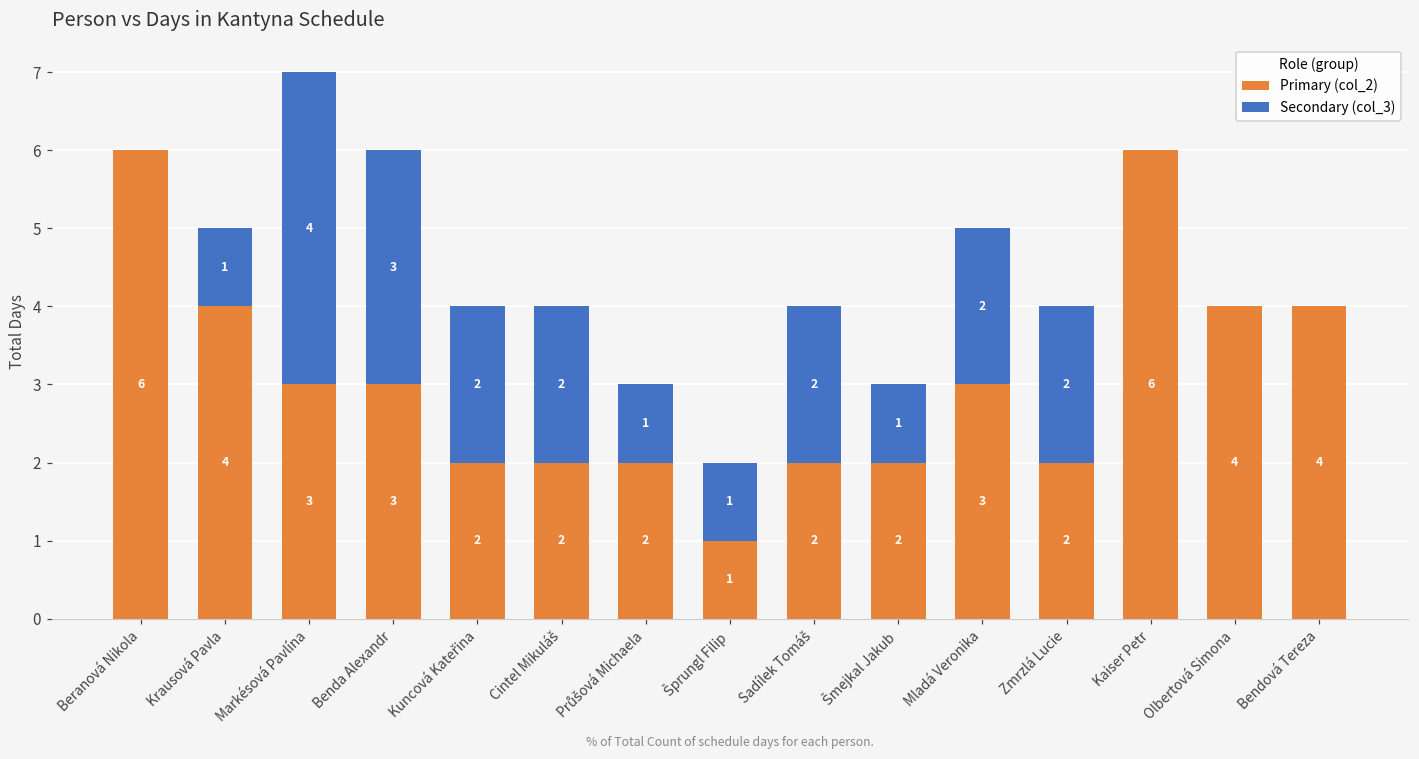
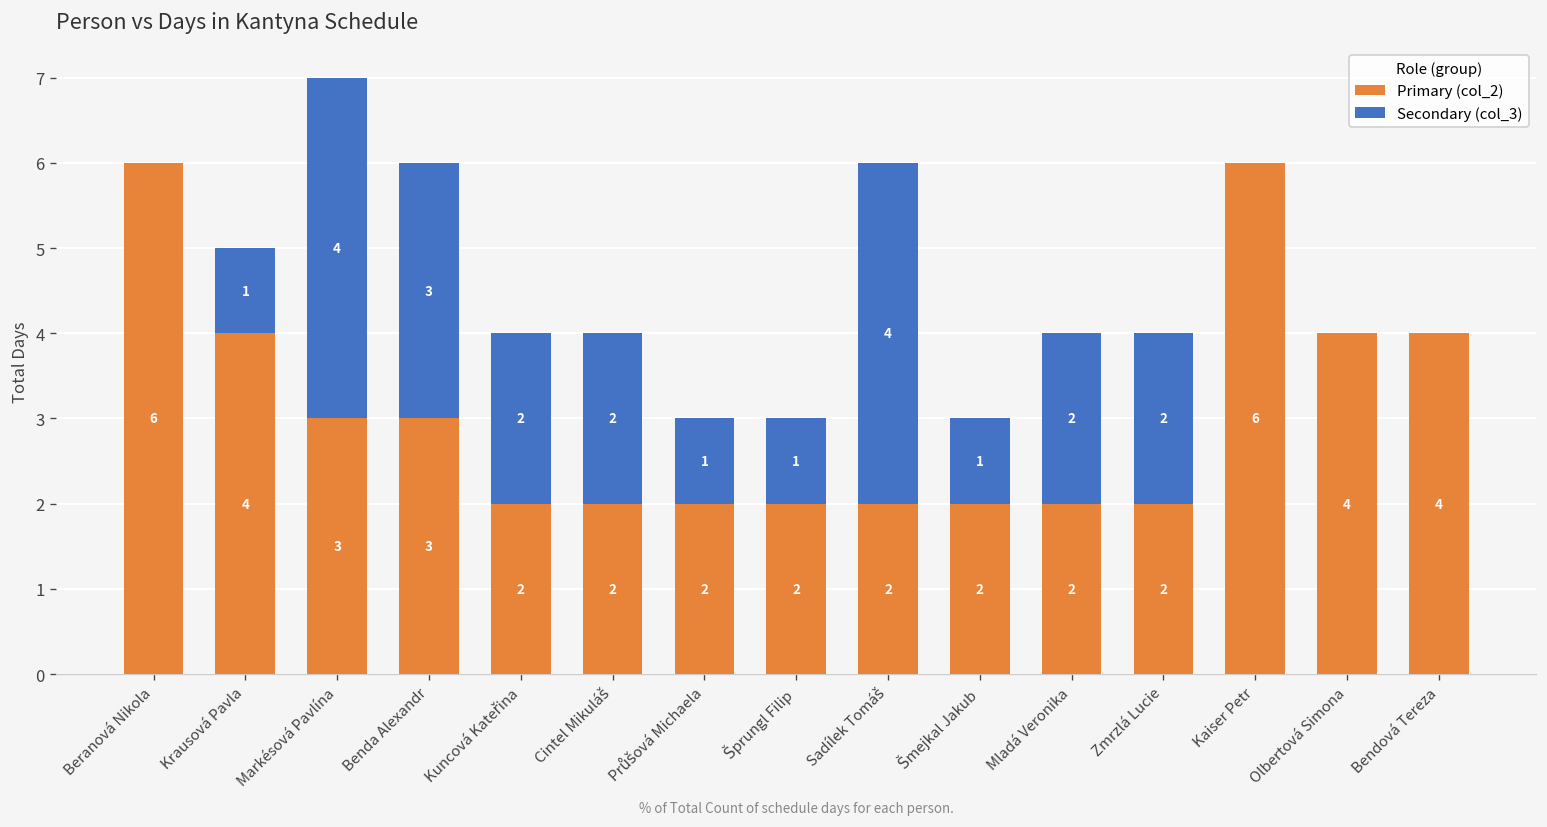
Primary (col_2), Šprungl Filip: 1 -> 2
Secondary (col_3), Sadílek Tomáš: 2 -> 4
Primary (col_2), Mladá Veronika: 3 -> 2
